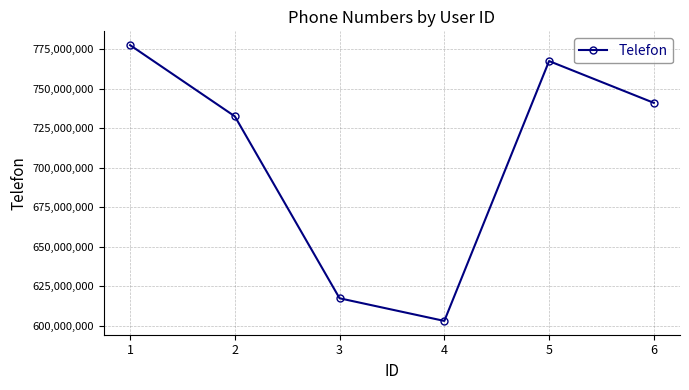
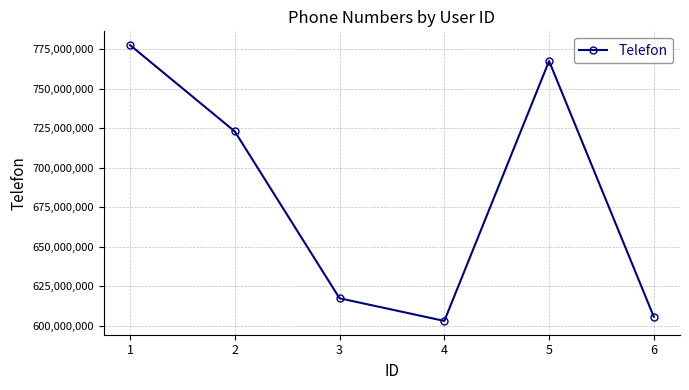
2: 732,000,000 -> 723,000,000
6: 741,000,000 -> 606,000,000
